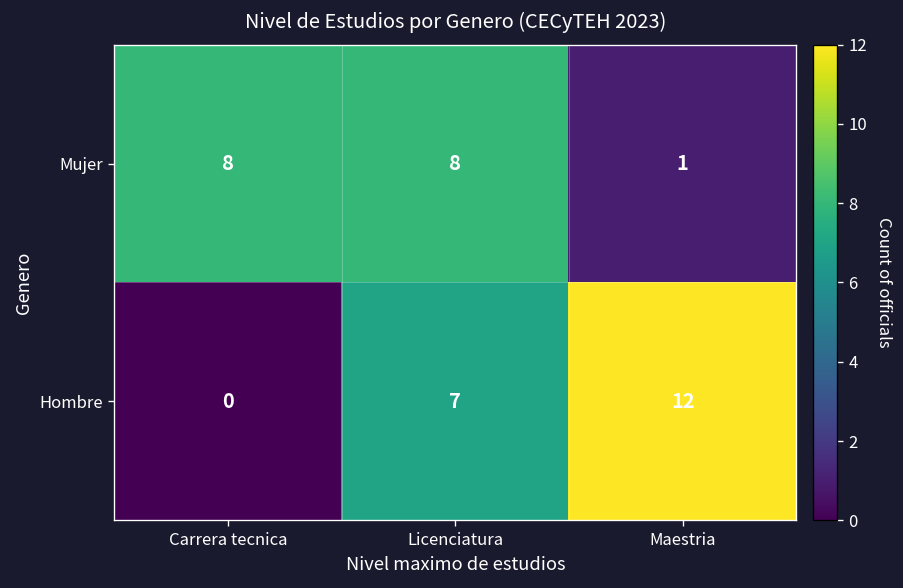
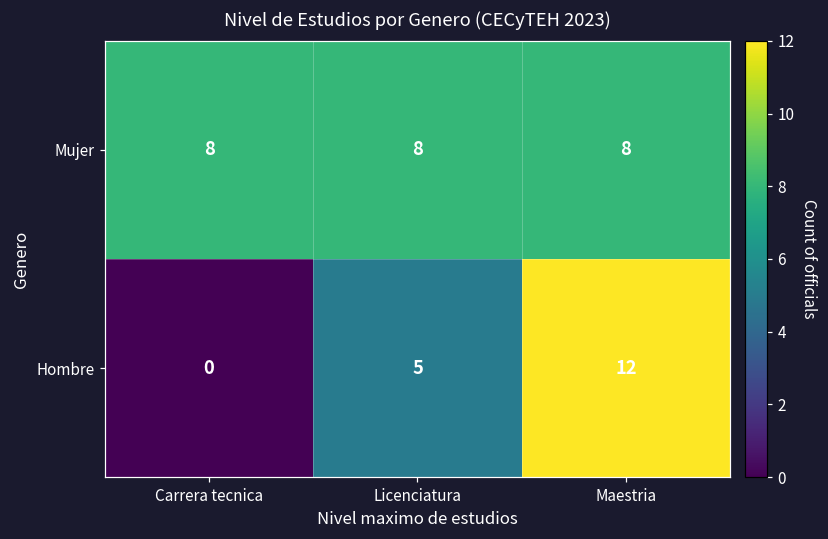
Mujer, Maestria: 1 -> 8
Hombre, Licenciatura: 7 -> 5
